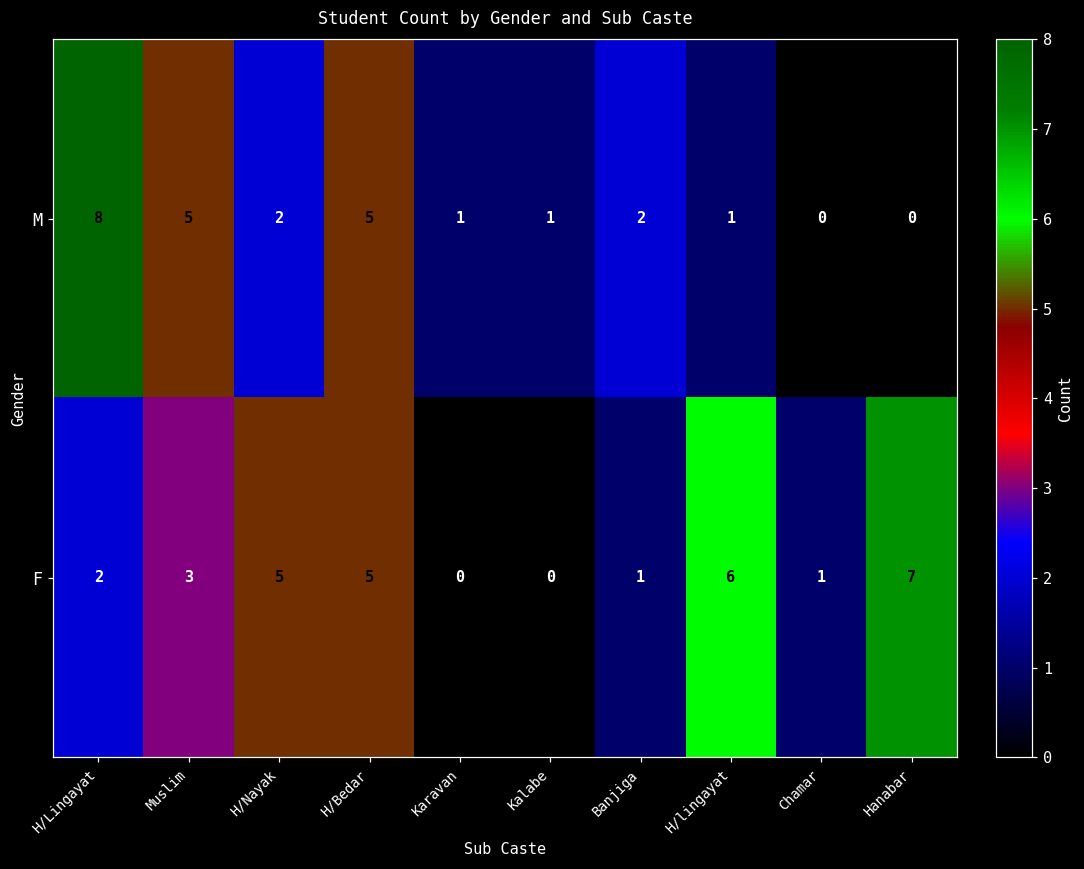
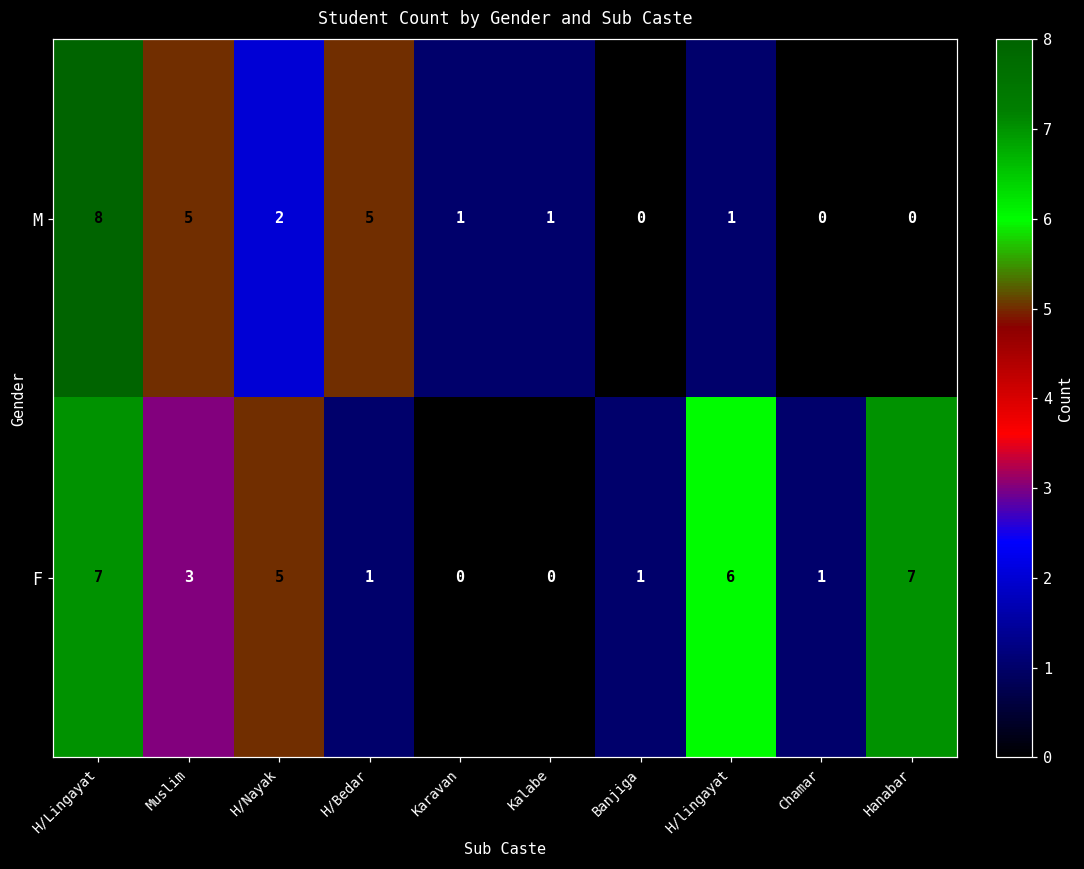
M, Banjiga: 2 -> 0
F, H/Lingayat: 2 -> 7
F, H/Bedar: 5 -> 1
